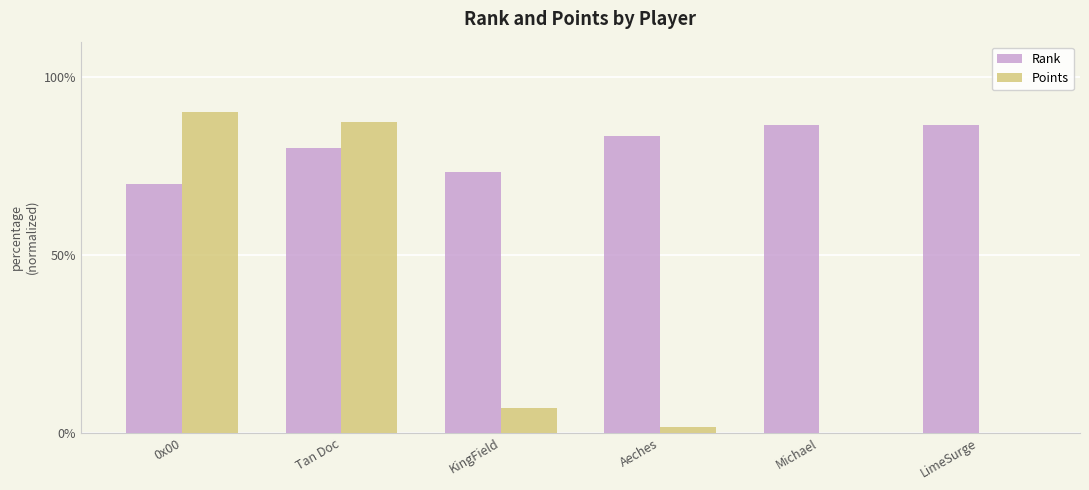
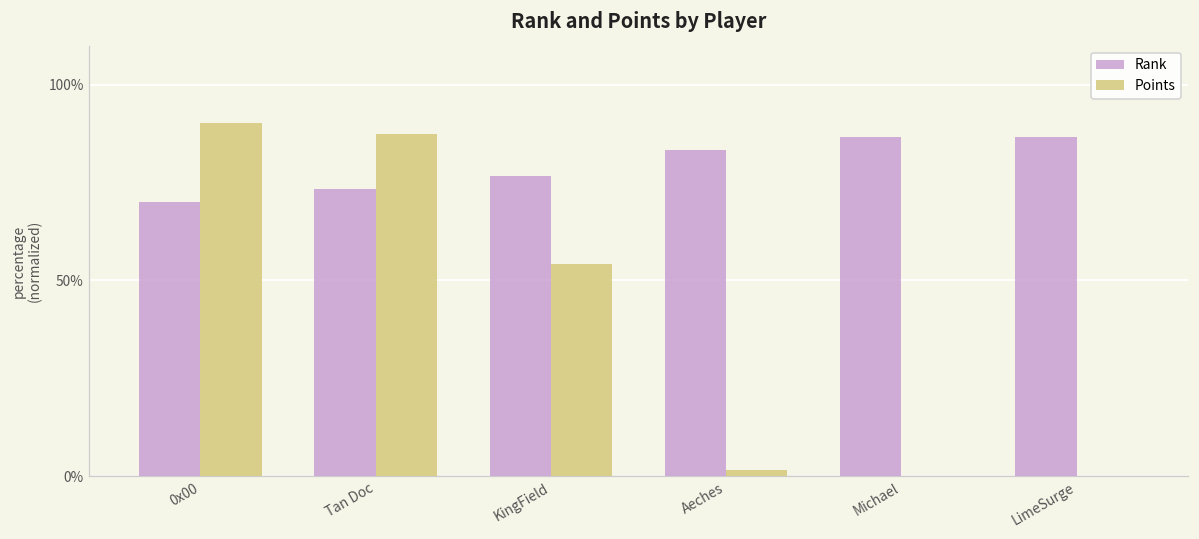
Rank, Tan Doc: 80% -> 73%
Rank, KingField: 73% -> 77%
Points, KingField: 7% -> 54%
